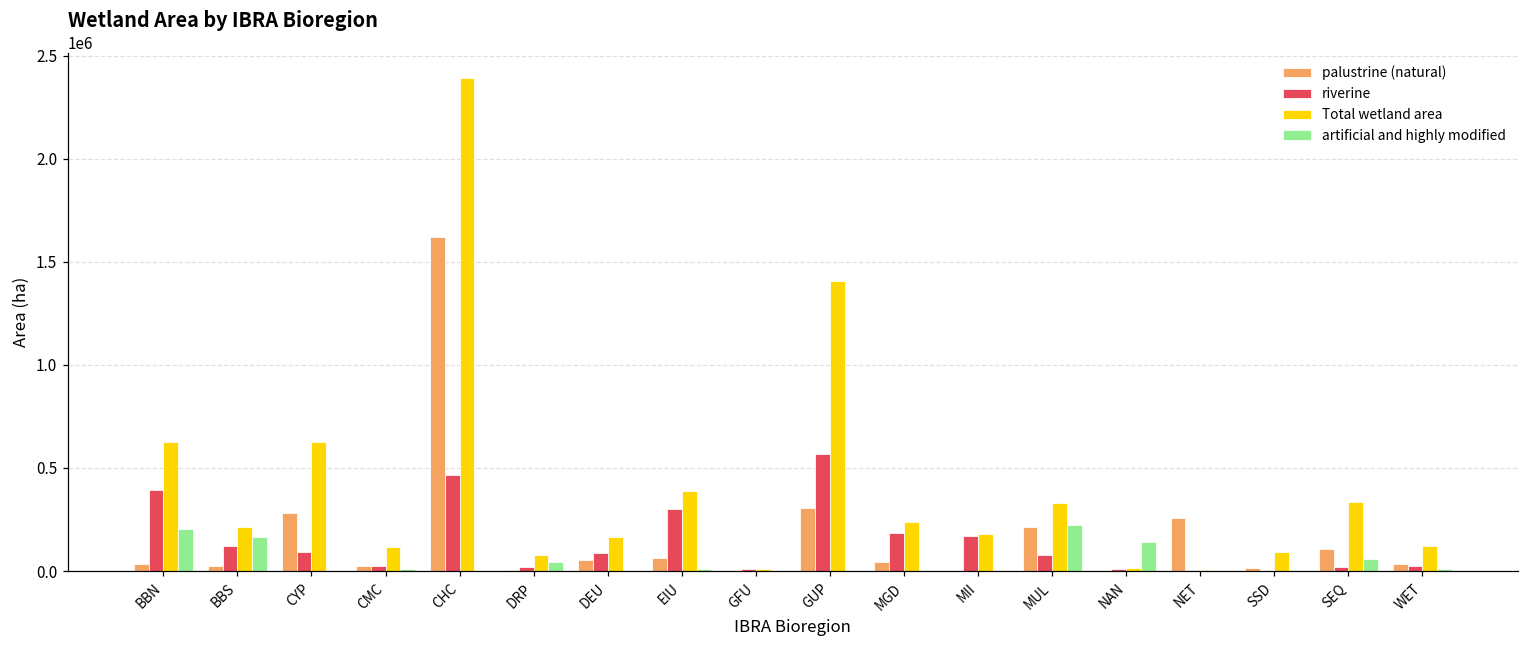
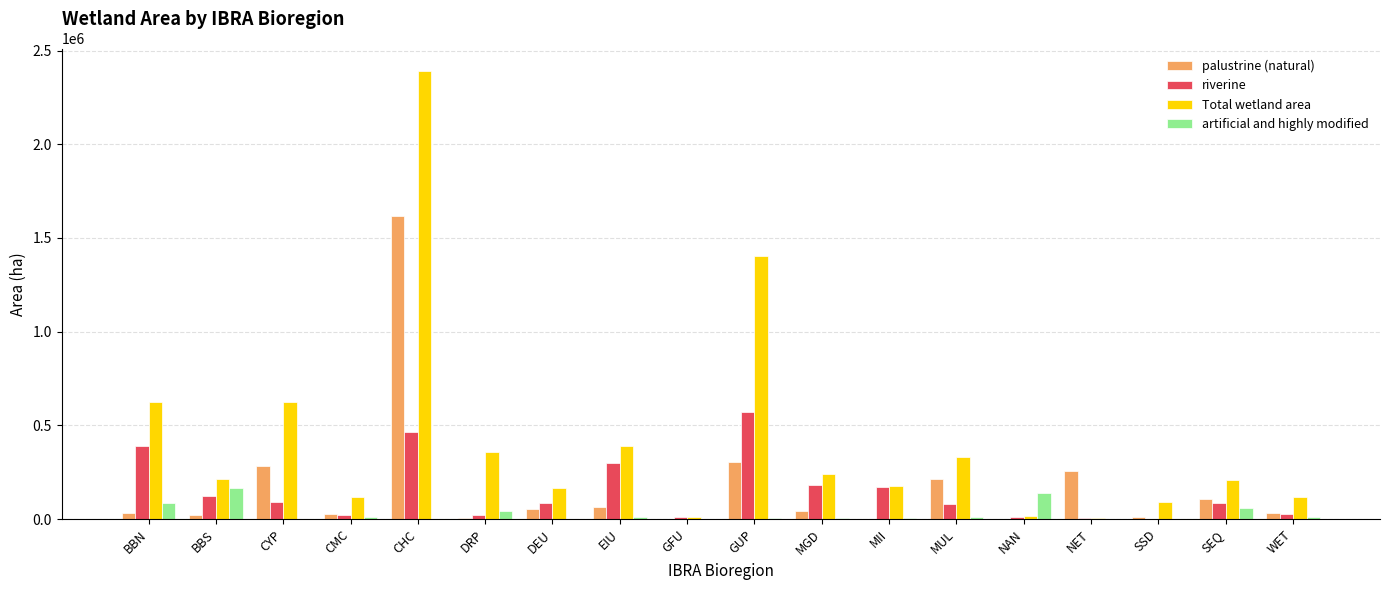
artificial and highly modified, BBN: 200000 -> 90000
Total wetland area, DRP: 80000 -> 360000
artificial and highly modified, MUL: 220000 -> 10000
riverine, SEQ: 20000 -> 90000
Total wetland area, SEQ: 330000 -> 210000
